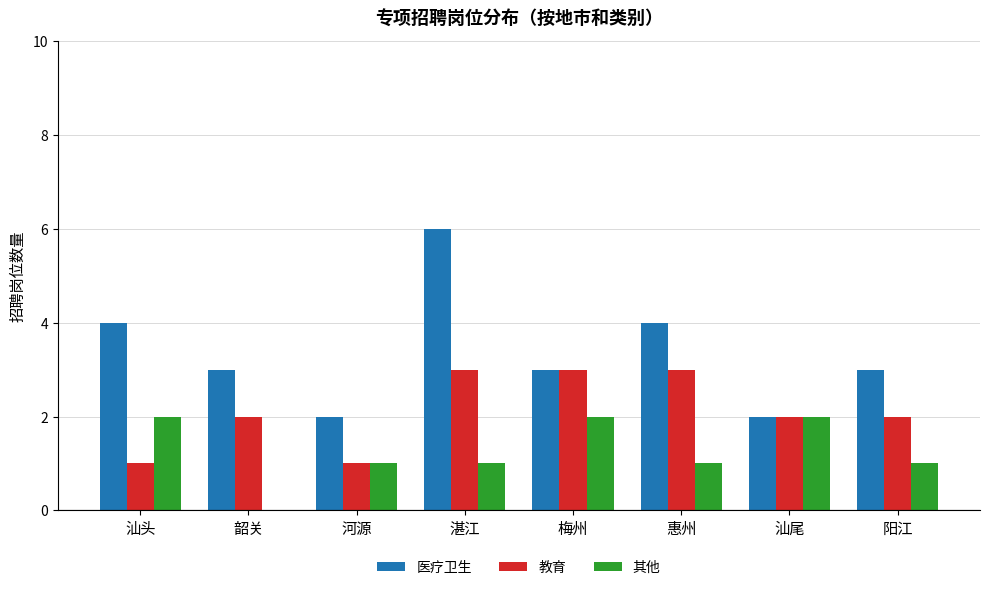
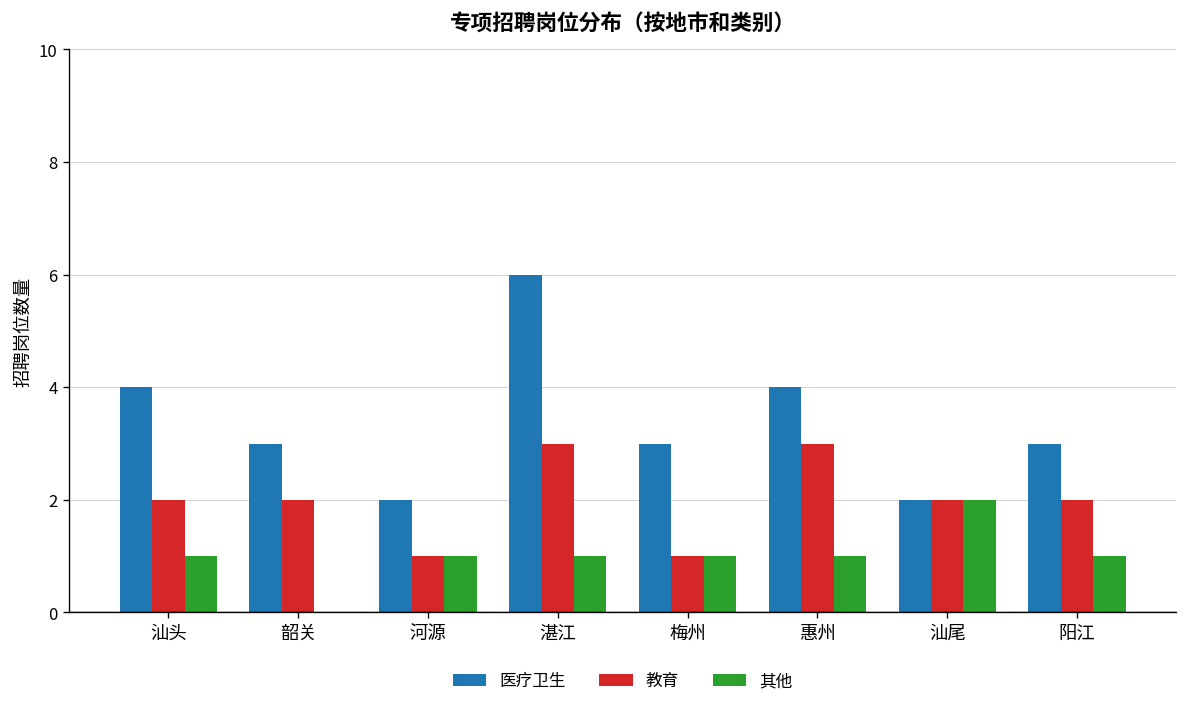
教育, 汕头: 1 -> 2
其他, 汕头: 2 -> 1
教育, 梅州: 3 -> 1
其他, 梅州: 2 -> 1
